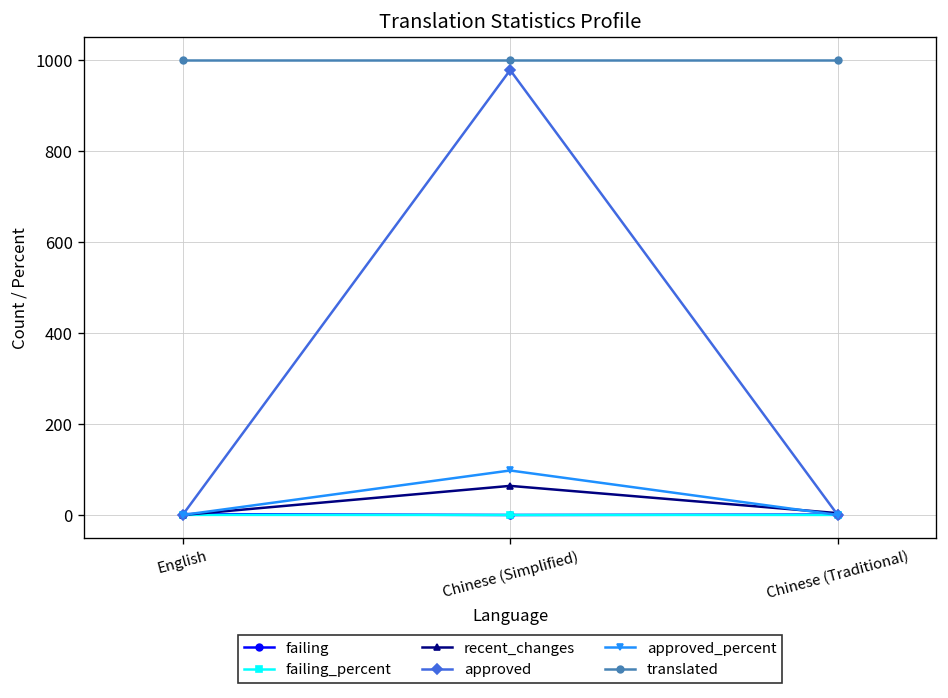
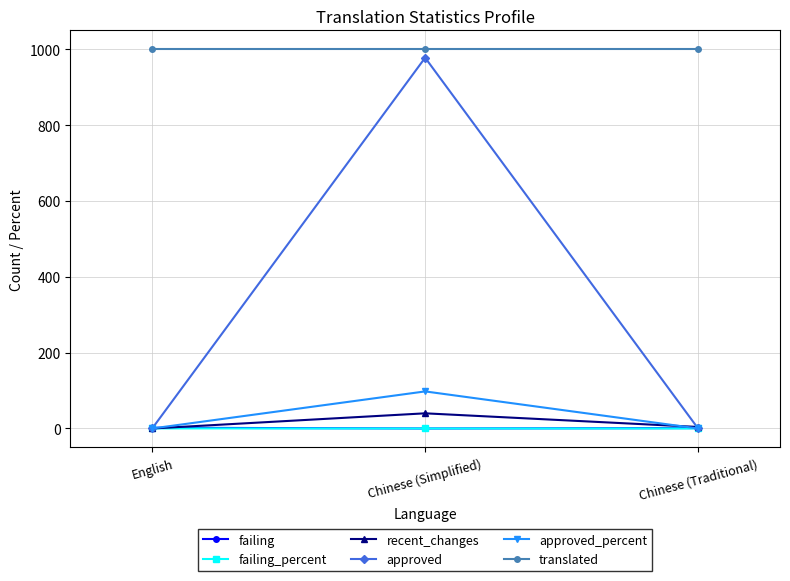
recent_changes, Chinese (Simplified): 60 -> 40
